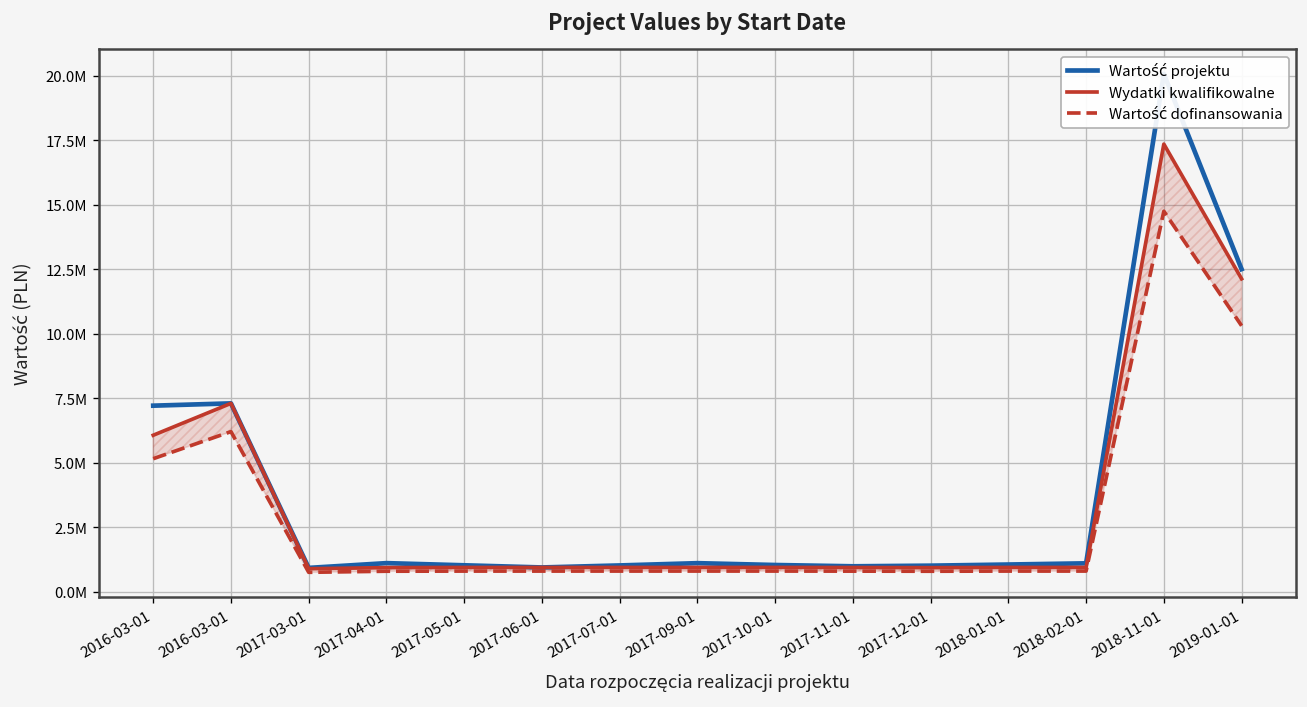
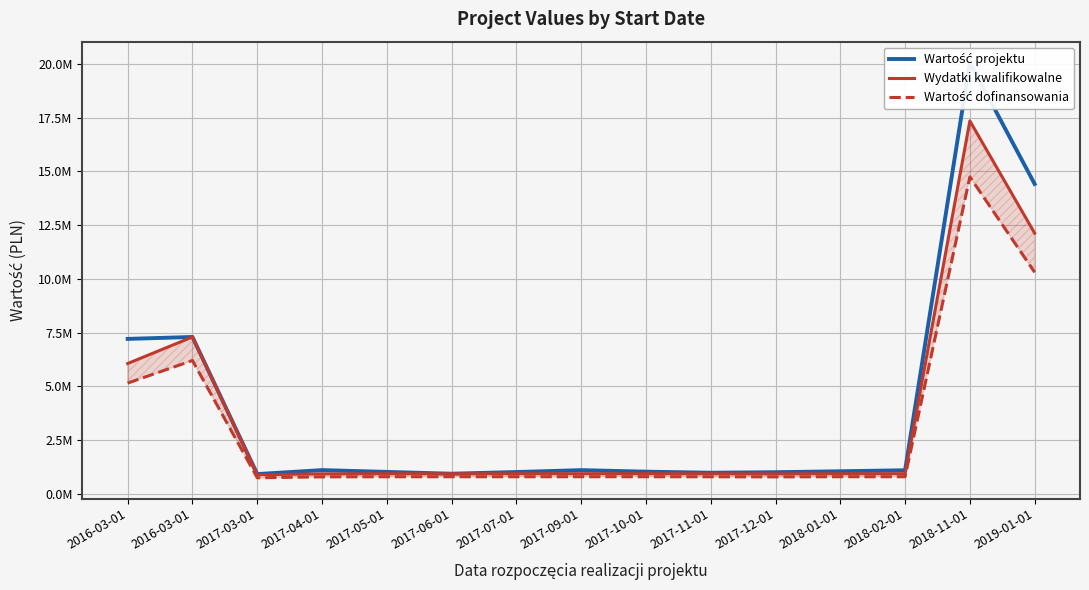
Wartość projektu, 2019-01-01: 12500000 -> 14400000
